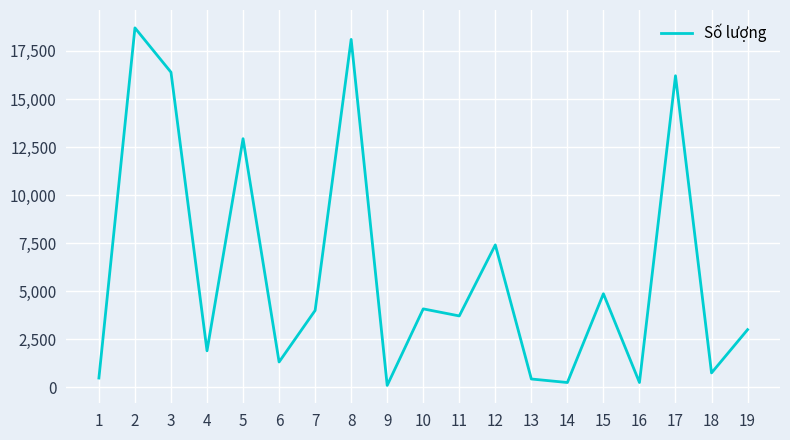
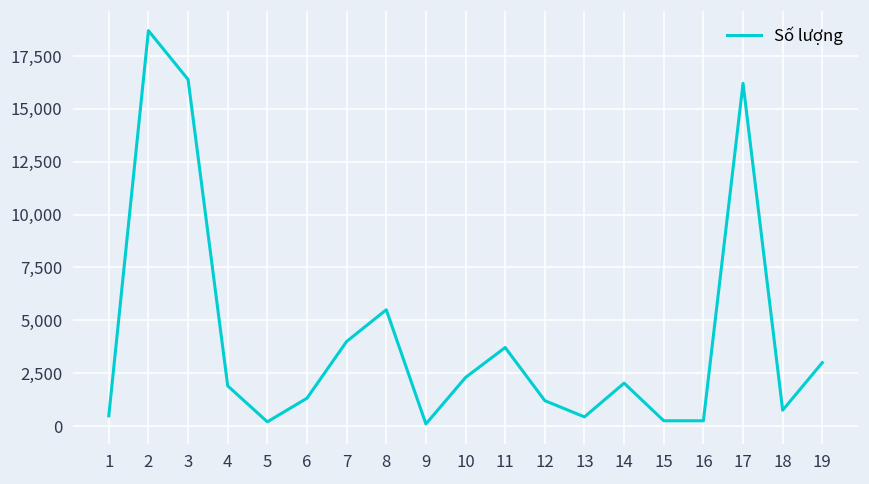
5: 12,900 -> 200
8: 18,100 -> 5,500
10: 4,100 -> 2,300
12: 7,400 -> 1,200
14: 300 -> 2,000
15: 4,900 -> 300
